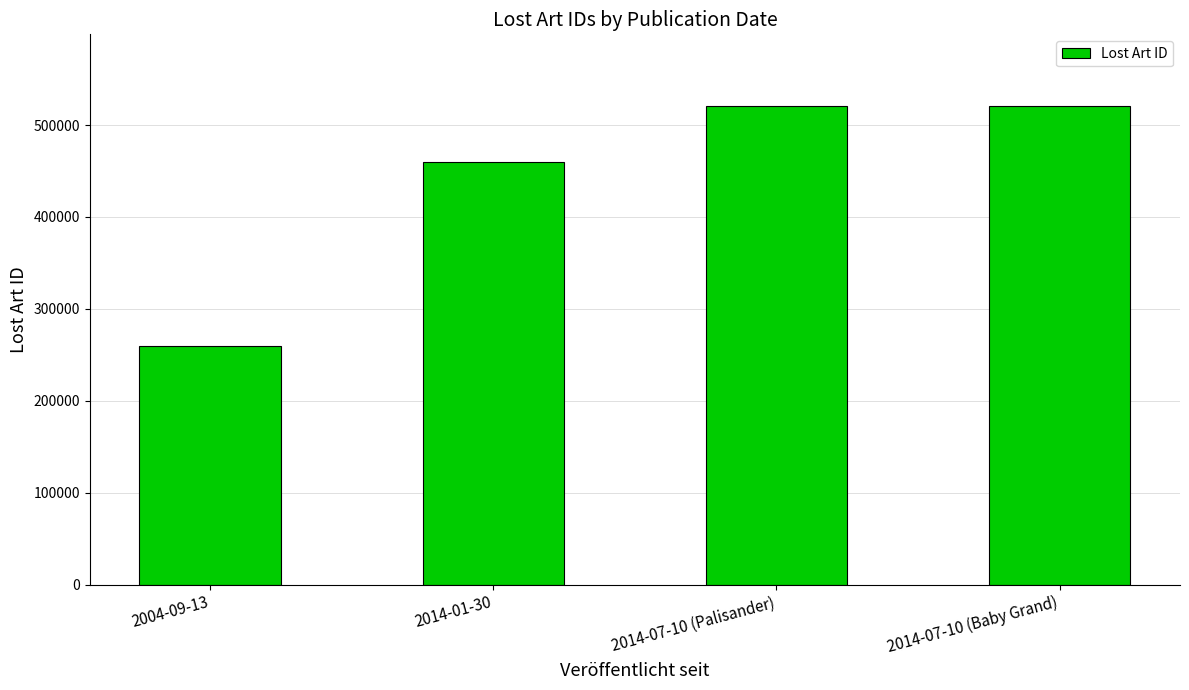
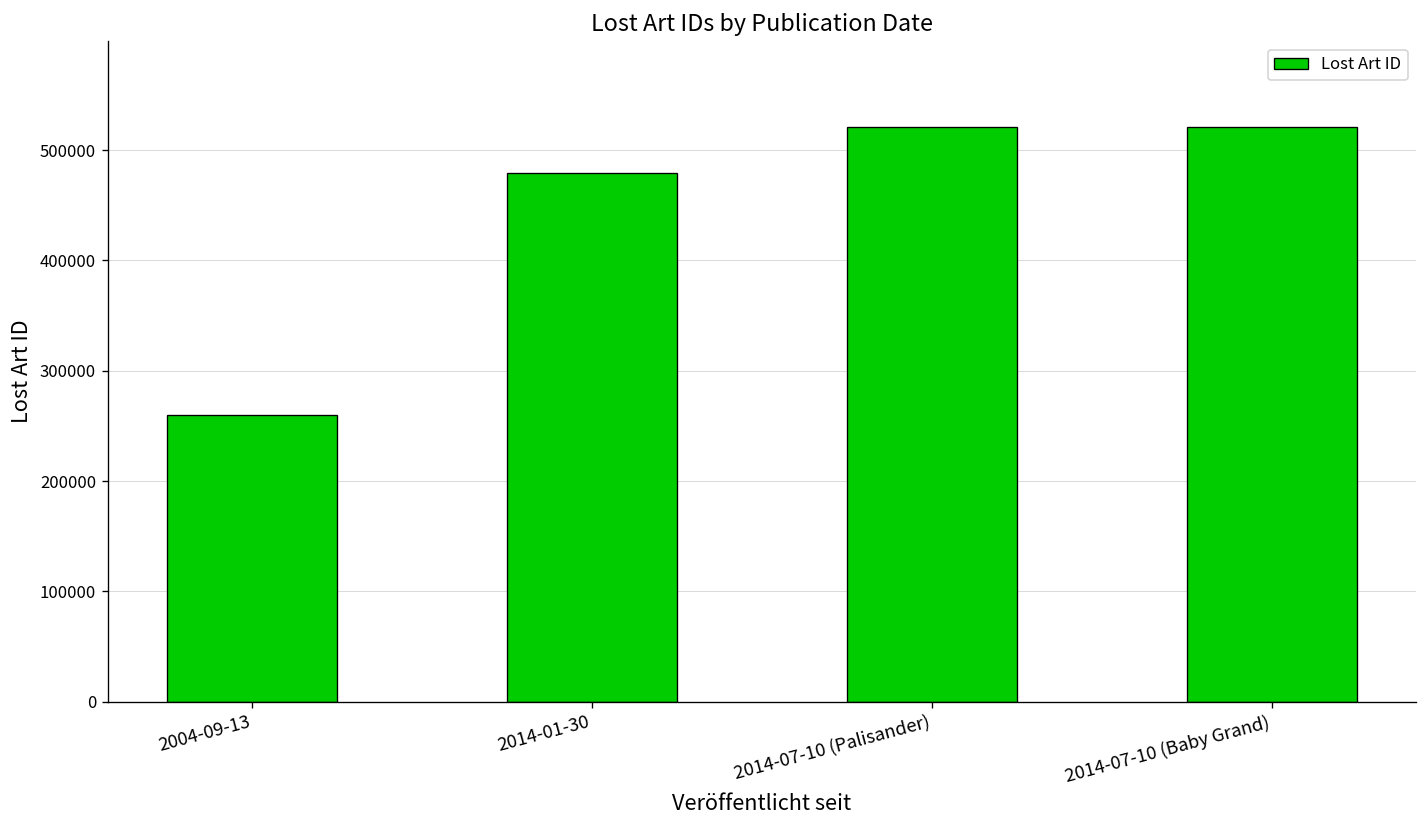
2014-01-30: 460000 -> 480000
